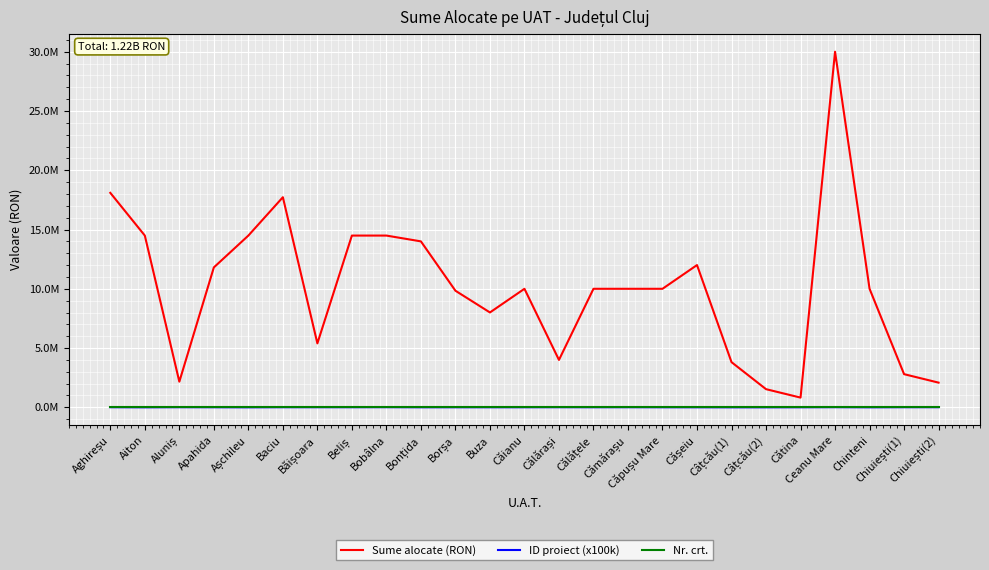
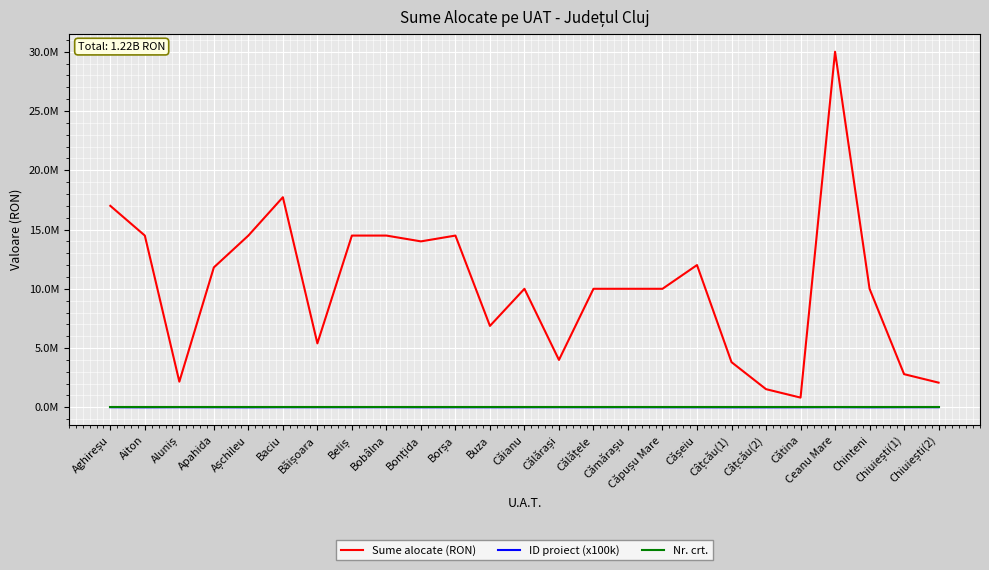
Sume alocate (RON), Aghireșu: 18100000 -> 17000000
Sume alocate (RON), Borșa: 9800000 -> 14500000
Sume alocate (RON), Buza: 8000000 -> 6900000
